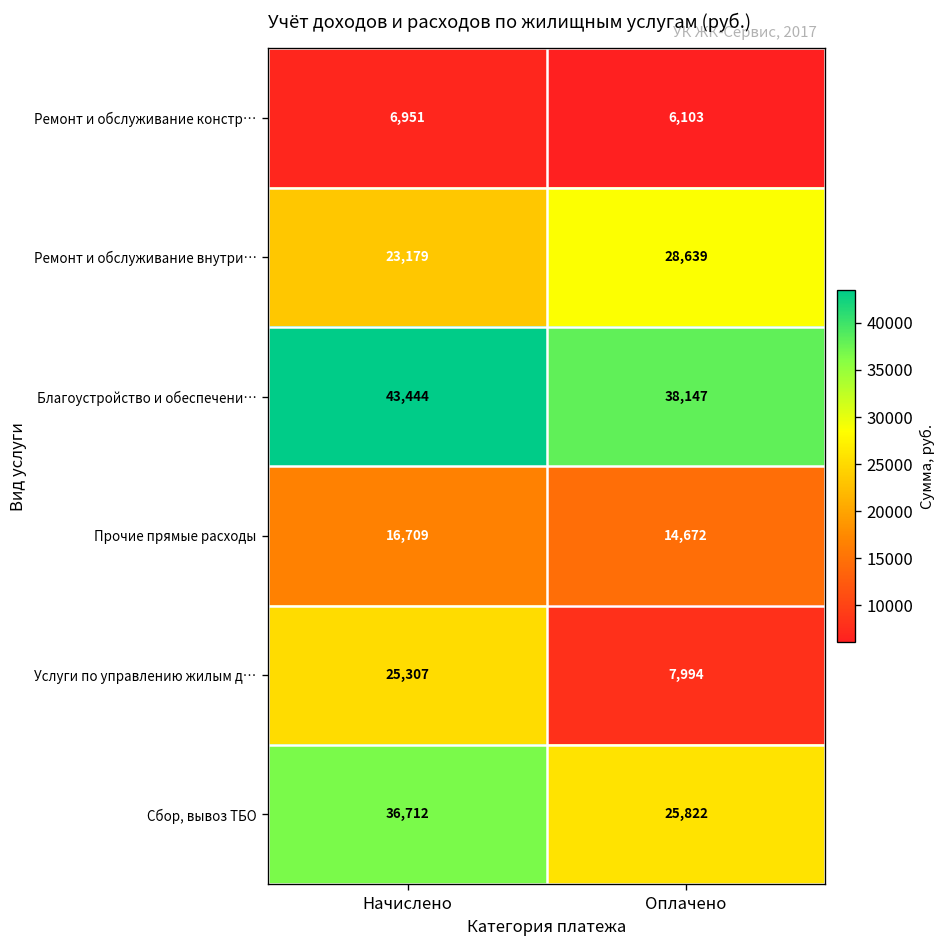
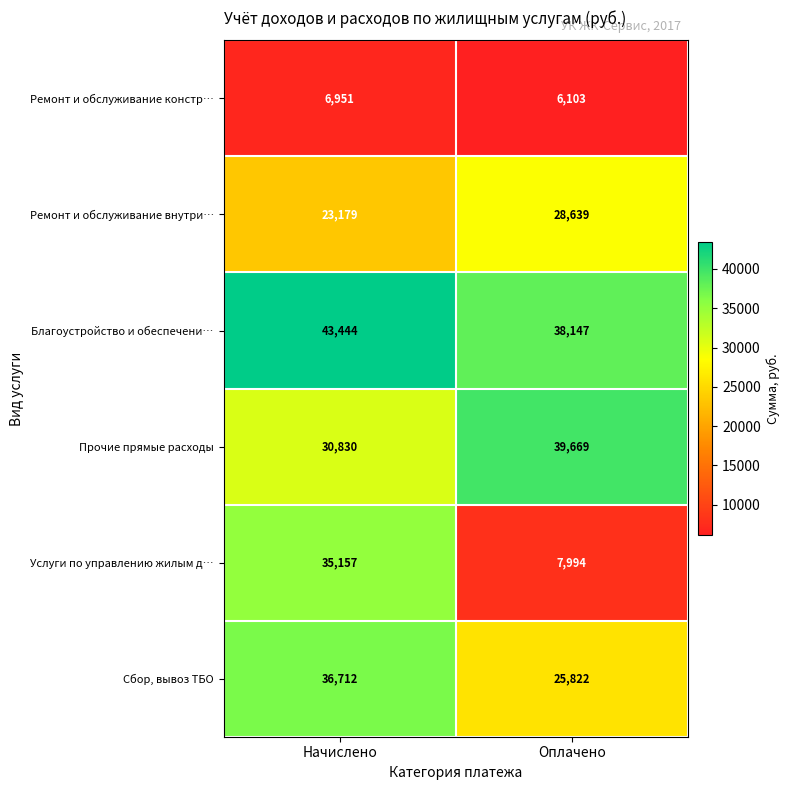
Прочие прямые расходы, Начислено: 16,709 -> 30,830
Прочие прямые расходы, Оплачено: 14,672 -> 39,669
Услуги по управлению жилым д…, Начислено: 25,307 -> 35,157
